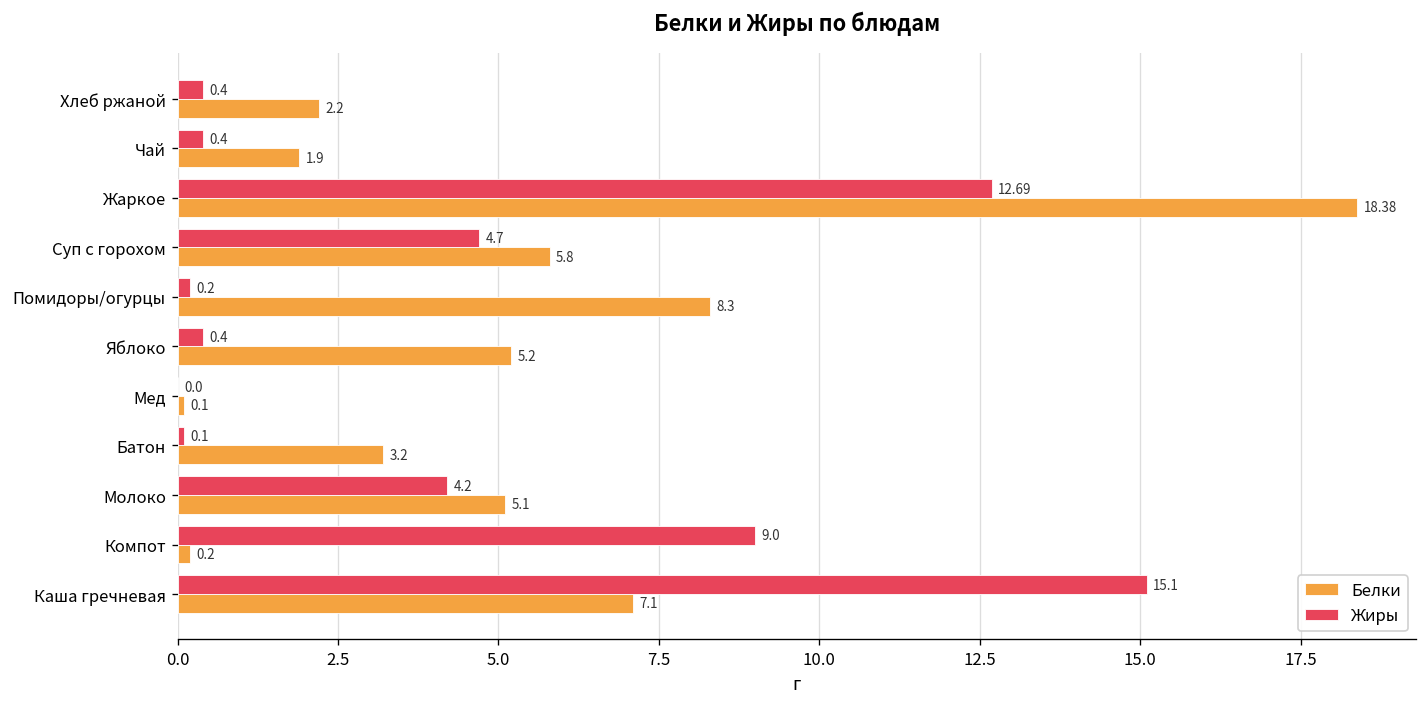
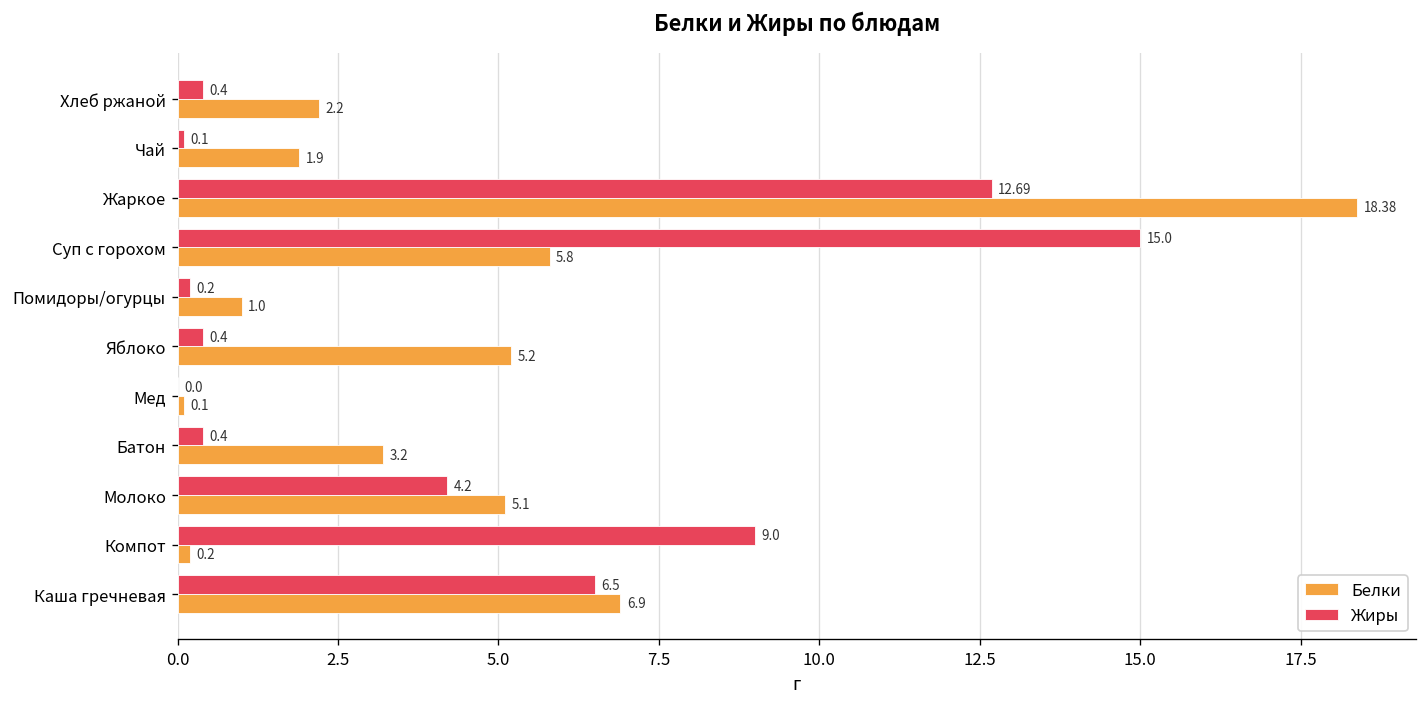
Жиры, Чай: 0.4 -> 0.1
Жиры, Суп с горохом: 4.7 -> 15.0
Белки, Помидоры/огурцы: 8.3 -> 1.0
Жиры, Батон: 0.1 -> 0.4
Жиры, Каша гречневая: 15.1 -> 6.5
Белки, Каша гречневая: 7.1 -> 6.9
